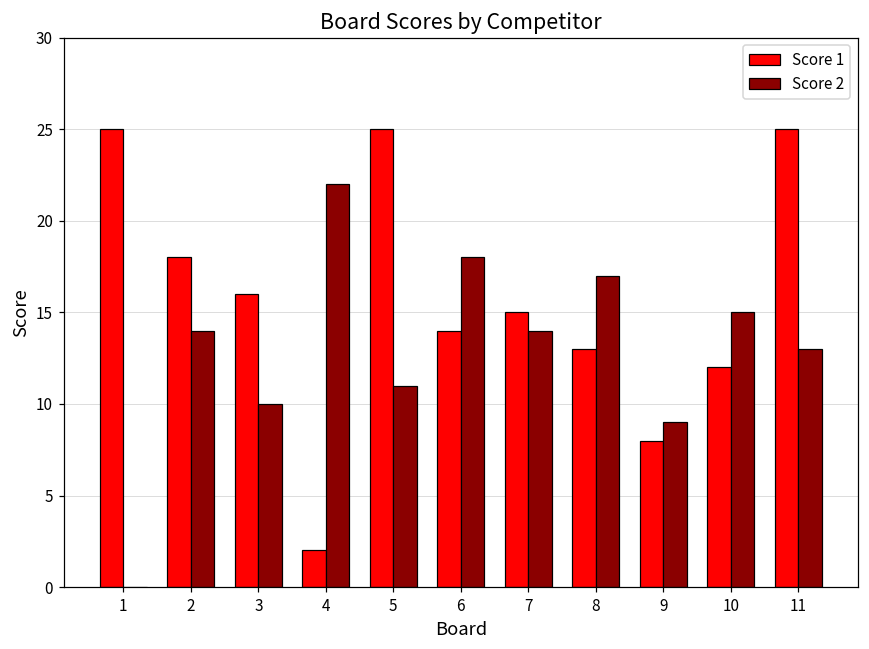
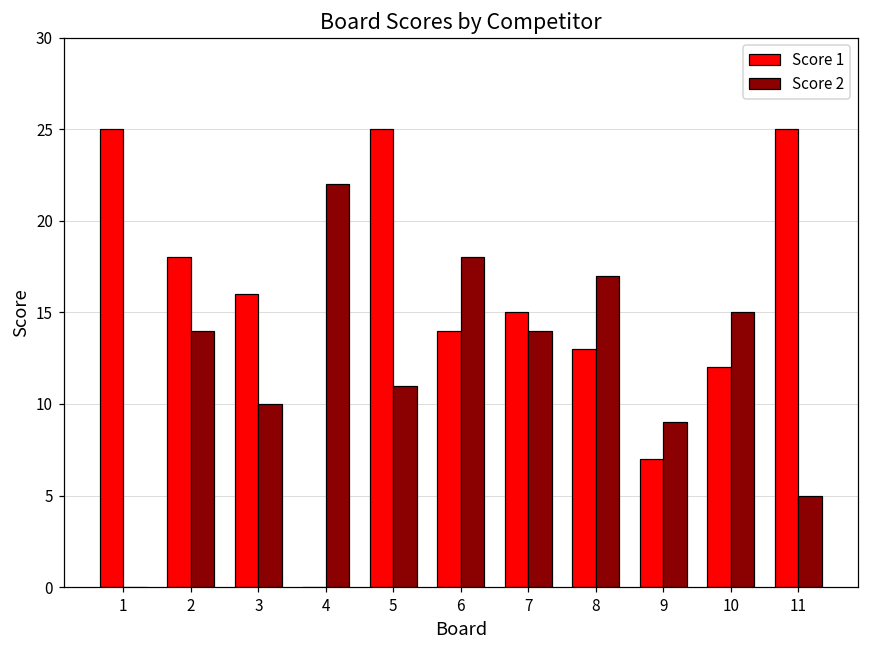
Score 1, 4: 2 -> 0
Score 1, 9: 8 -> 7
Score 2, 11: 13 -> 5
